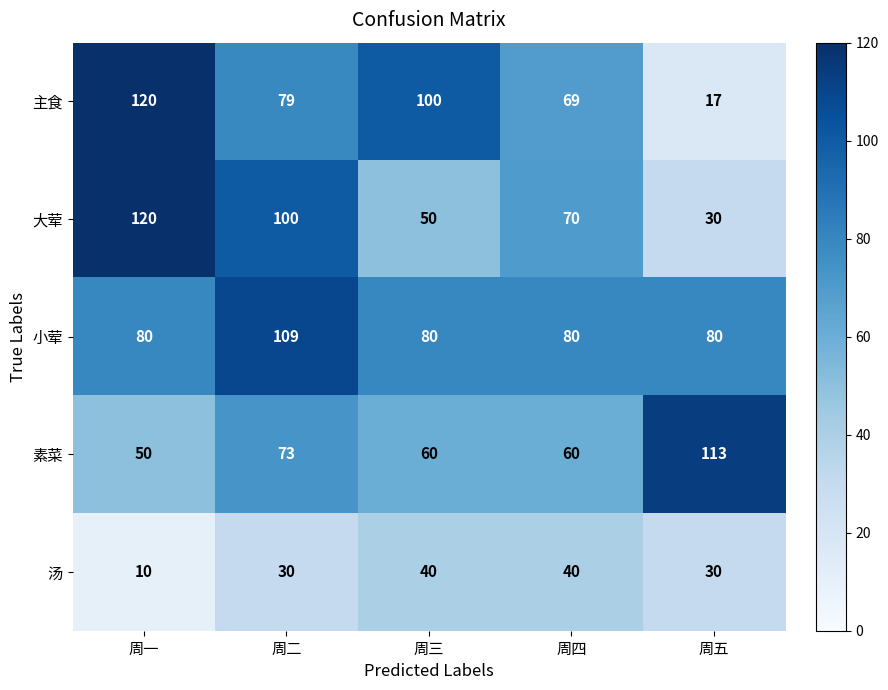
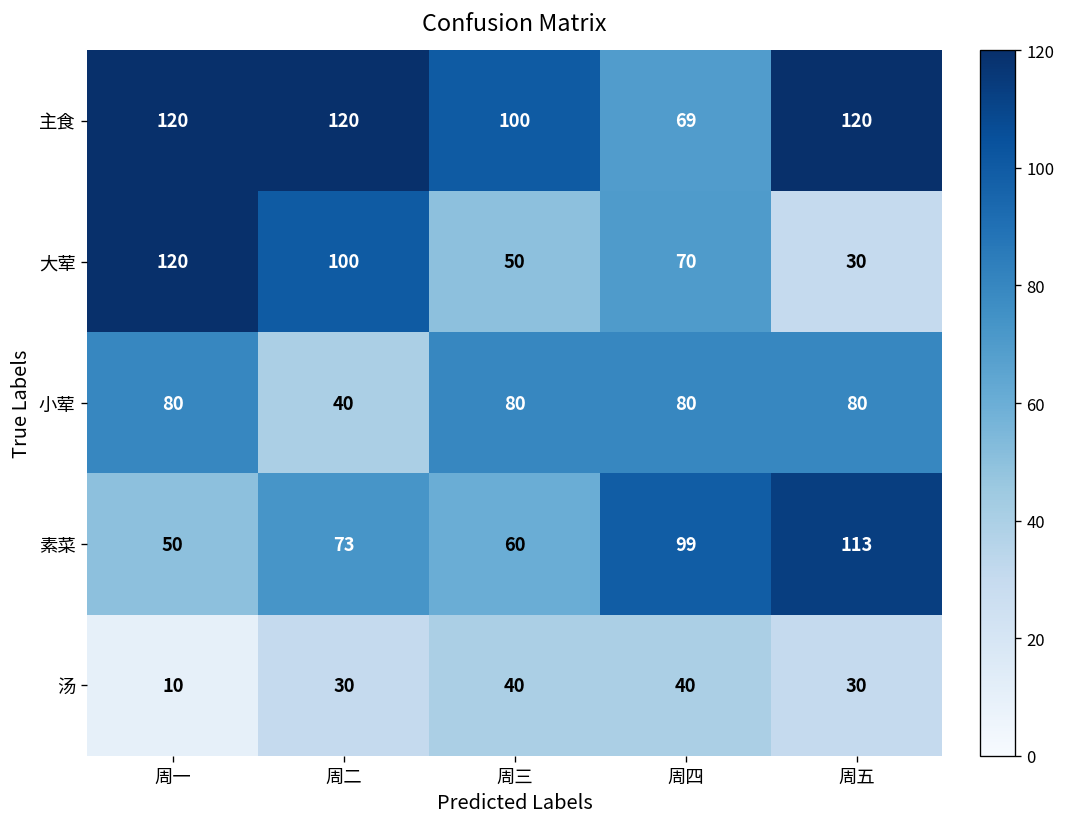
主食, 周二: 79 -> 120
主食, 周五: 17 -> 120
小荤, 周二: 109 -> 40
素菜, 周四: 60 -> 99
